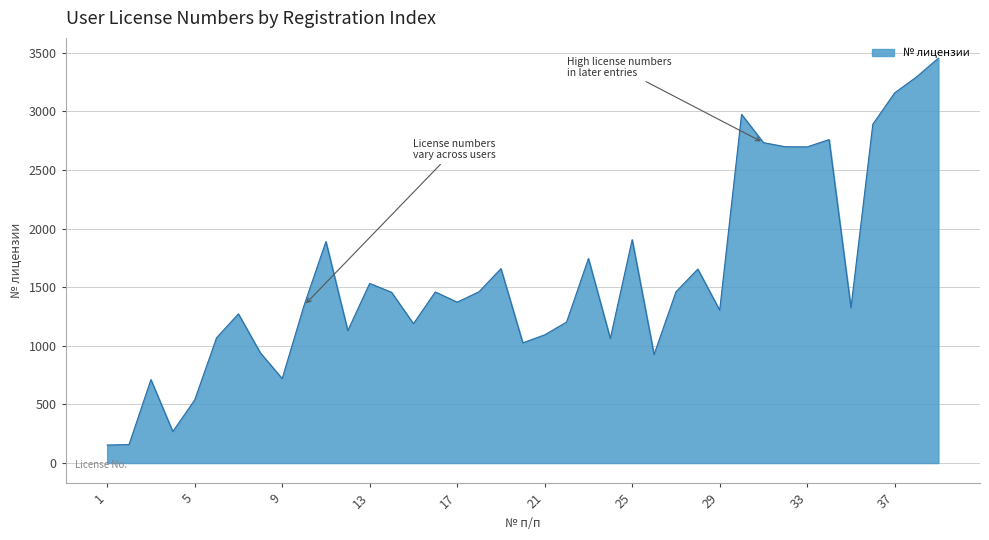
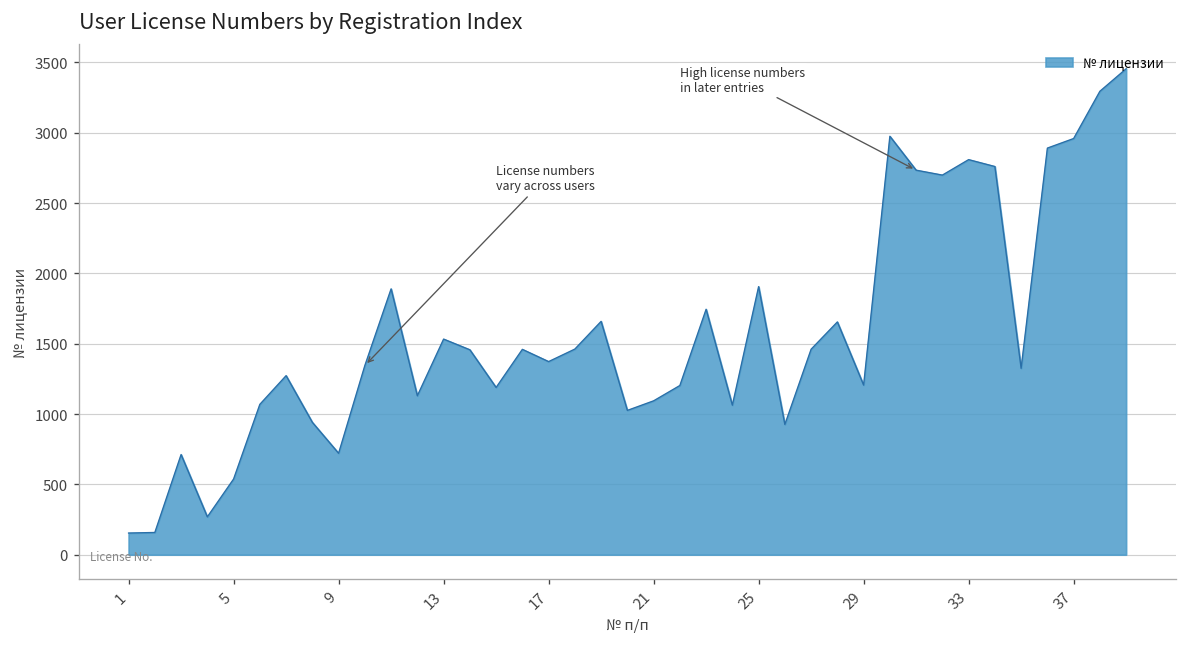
29: 1300 -> 1210
33: 2700 -> 2810
37: 3160 -> 2960
